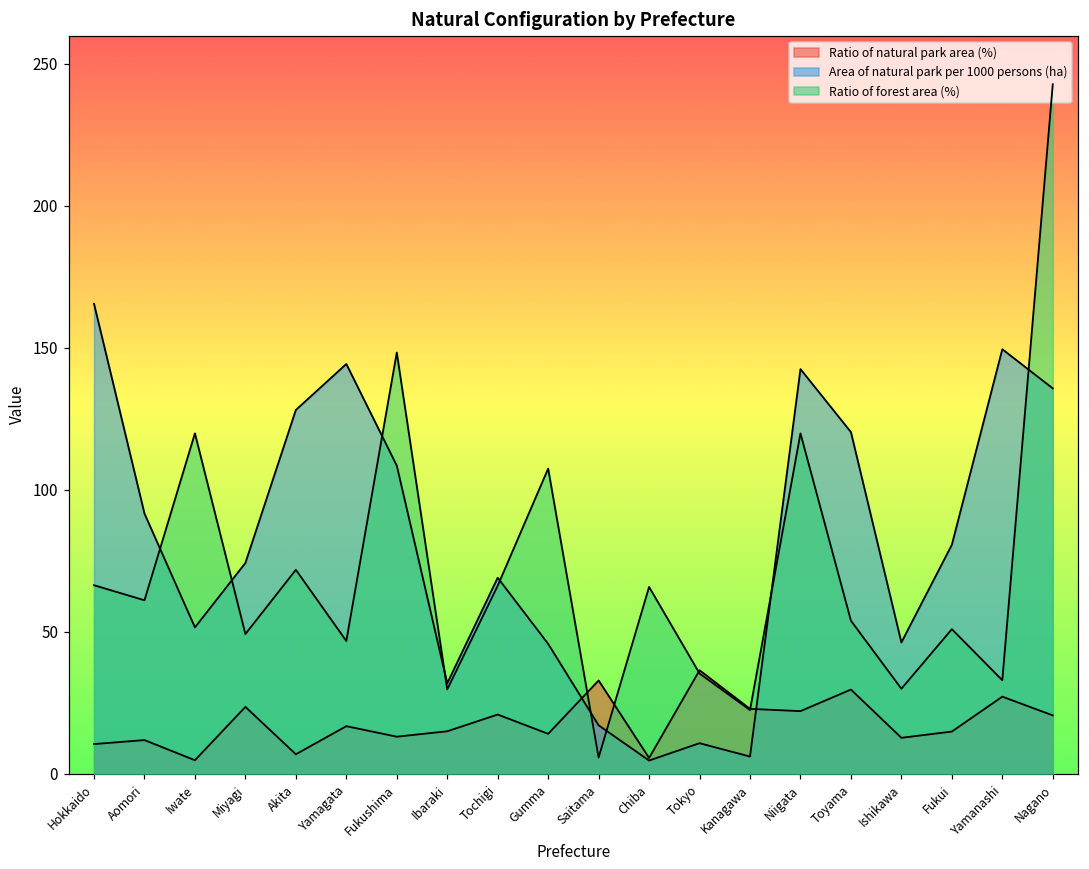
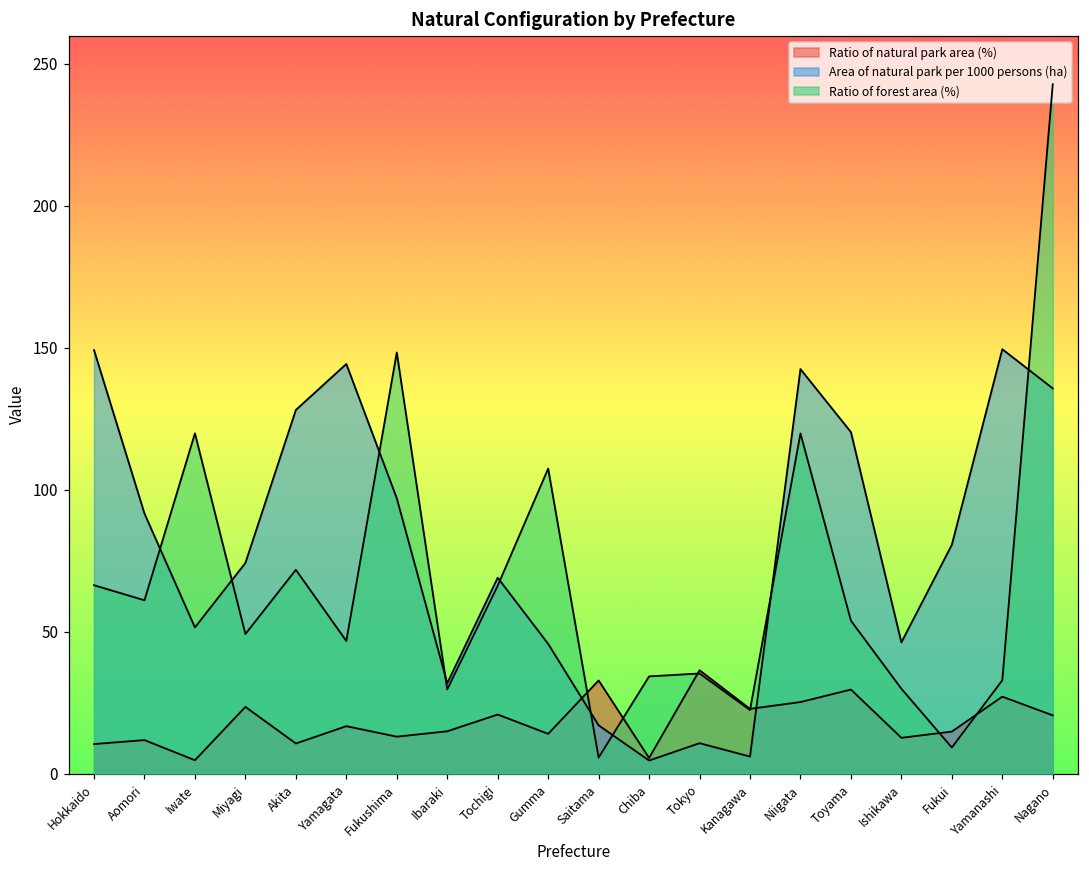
Area of natural park per 1000 persons (ha), Hokkaido: 166 -> 149
Ratio of natural park area (%), Akita: 7 -> 11
Area of natural park per 1000 persons (ha), Fukushima: 109 -> 97
Ratio of forest area (%), Chiba: 66 -> 34
Ratio of natural park area (%), Niigata: 22 -> 25
Ratio of forest area (%), Fukui: 51 -> 9
